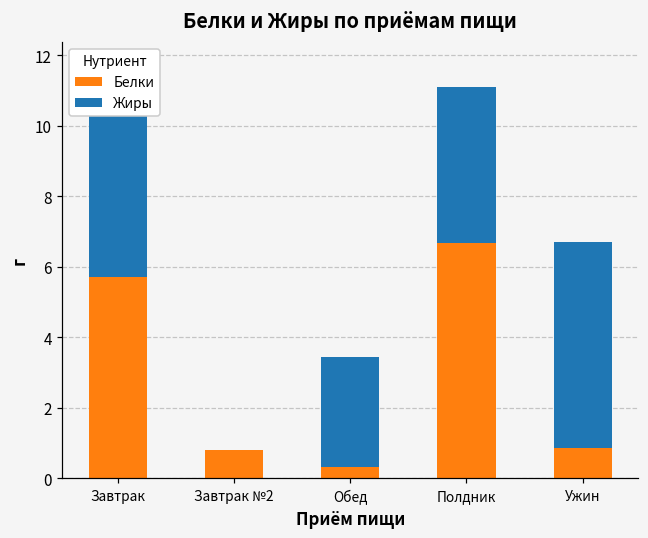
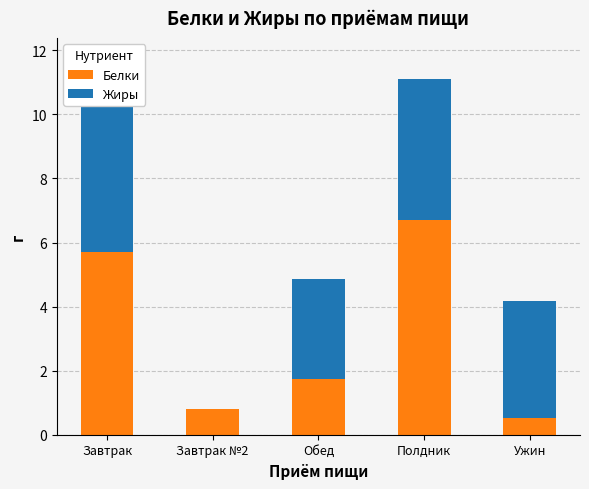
Белки, Обед: 0.3 -> 1.7
Белки, Ужин: 0.9 -> 0.5
Жиры, Ужин: 5.9 -> 3.7
